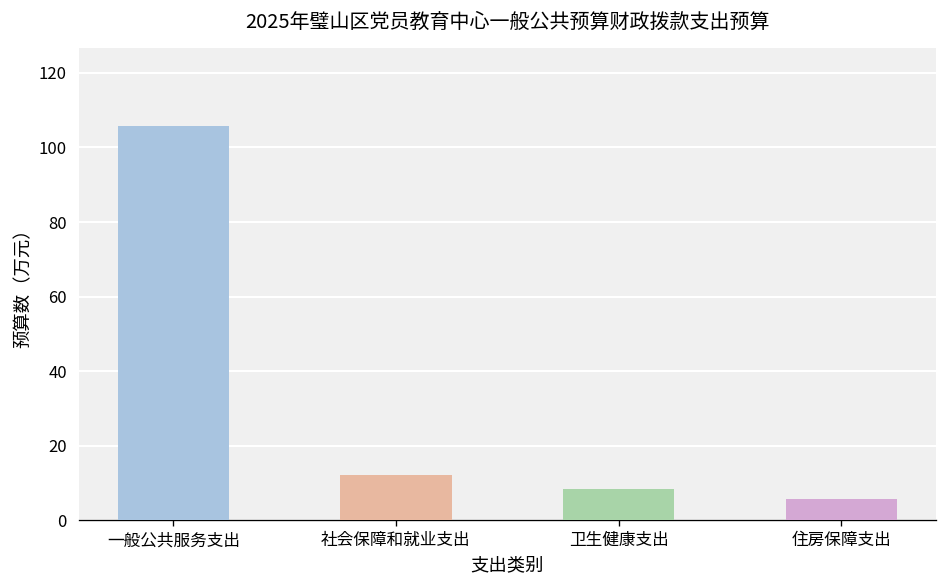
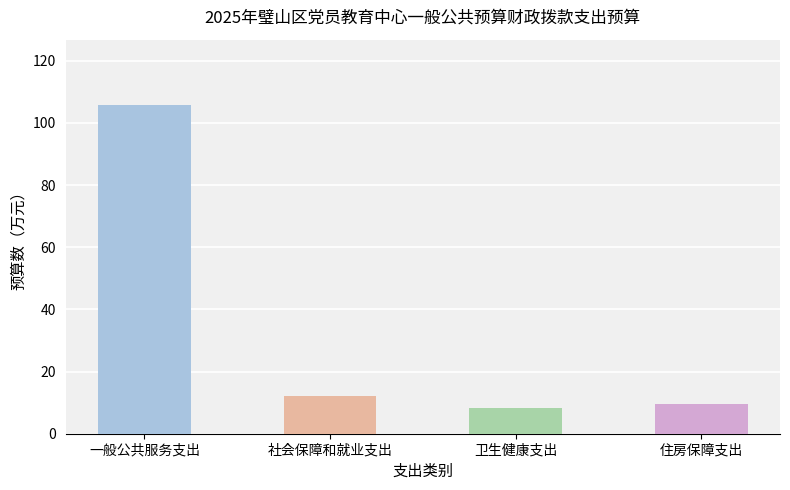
住房保障支出: 6 -> 10
